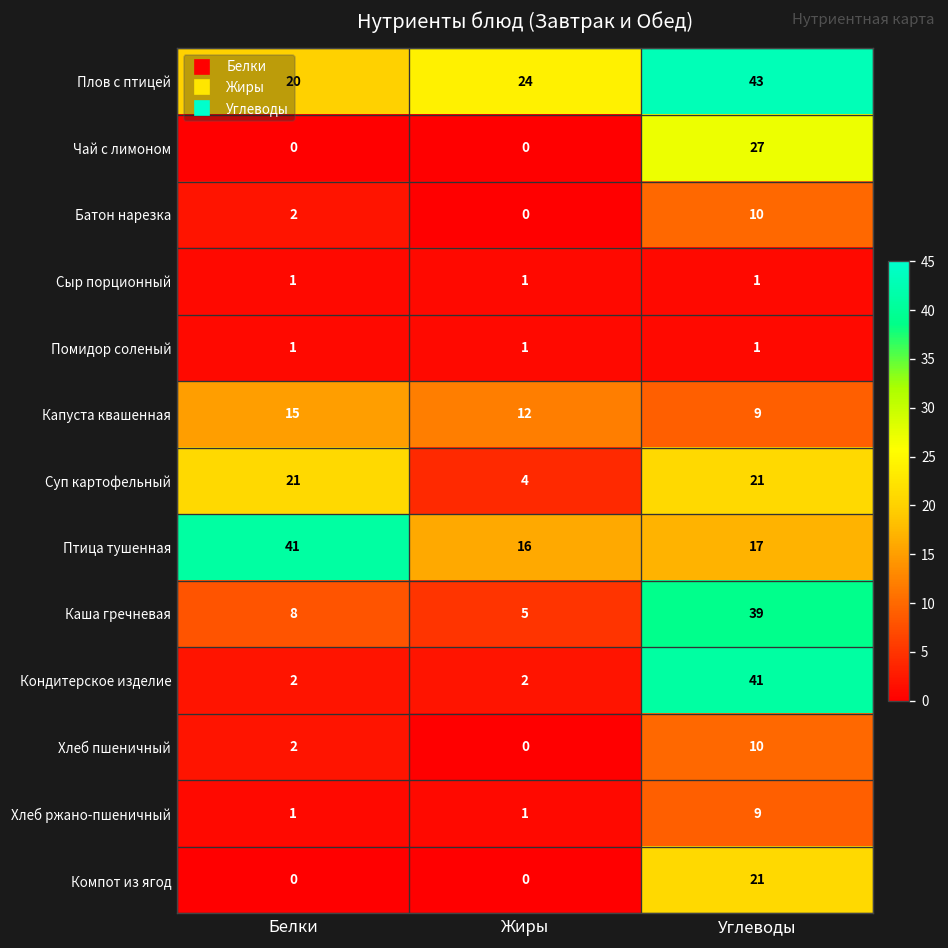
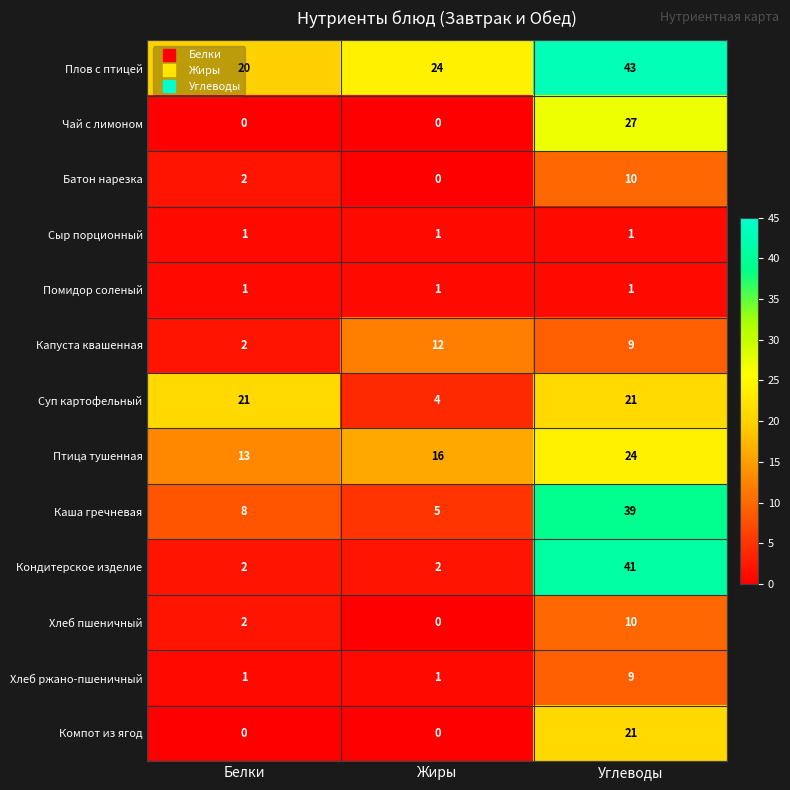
Капуста квашенная, Белки: 15 -> 2
Птица тушенная, Белки: 41 -> 13
Птица тушенная, Углеводы: 17 -> 24
